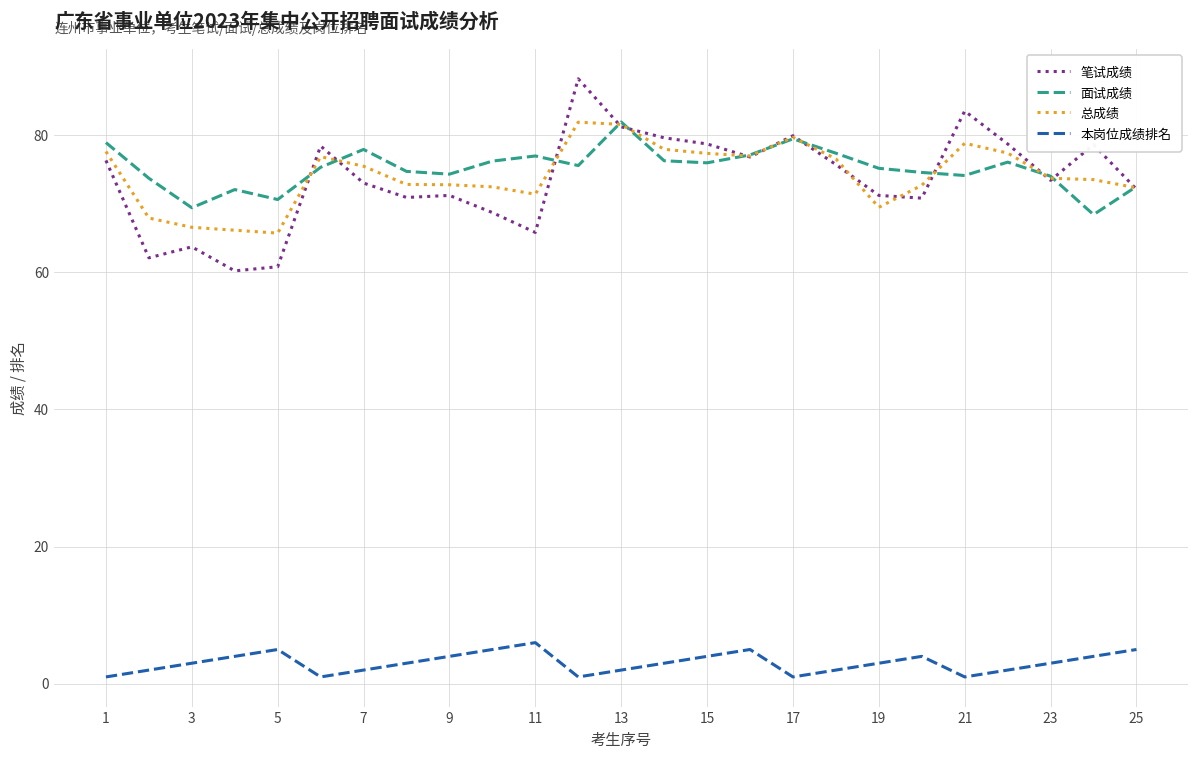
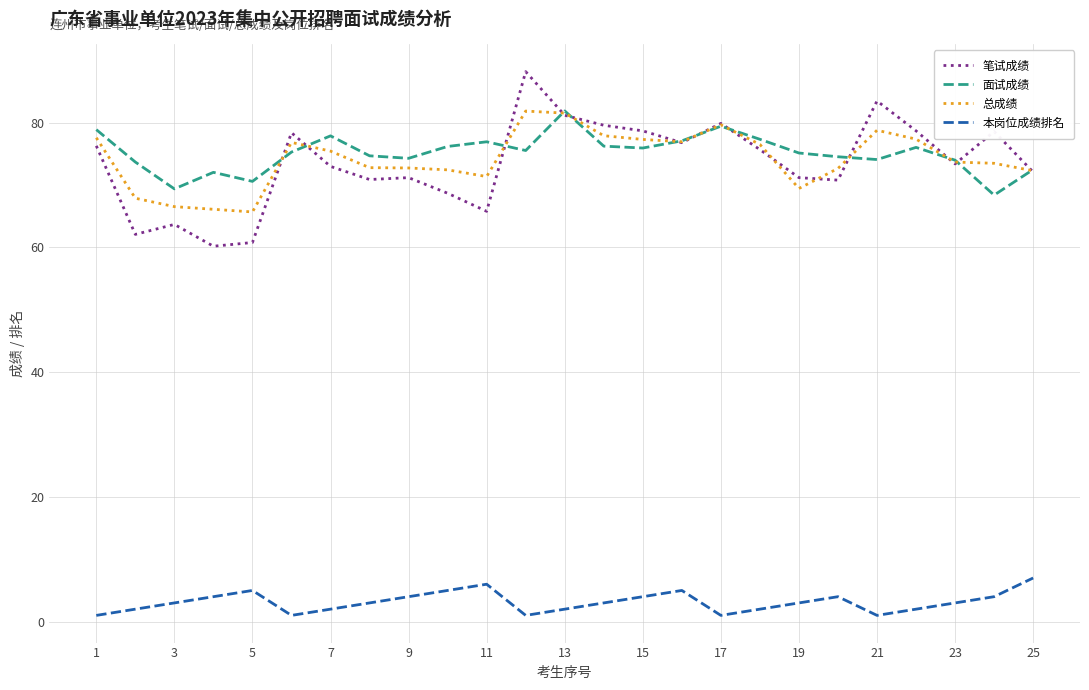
本岗位成绩排名, 25: 5 -> 7
